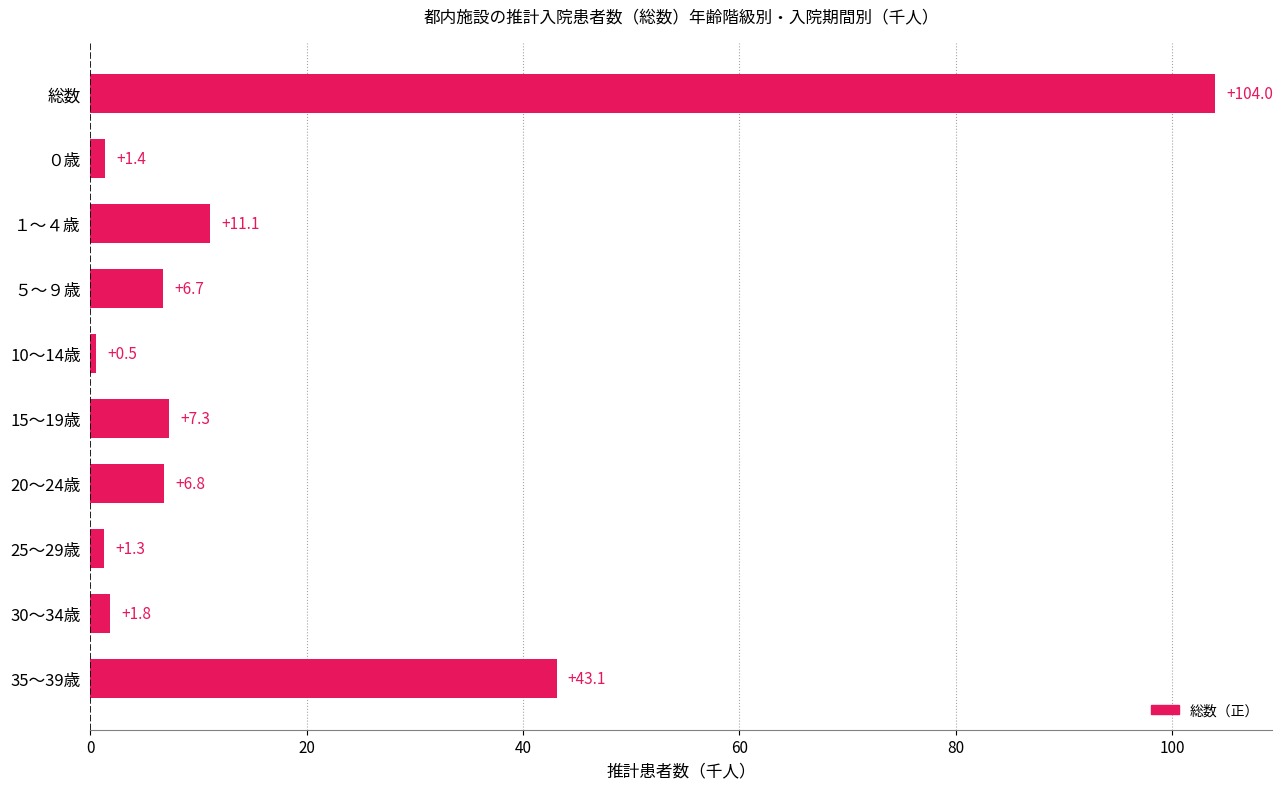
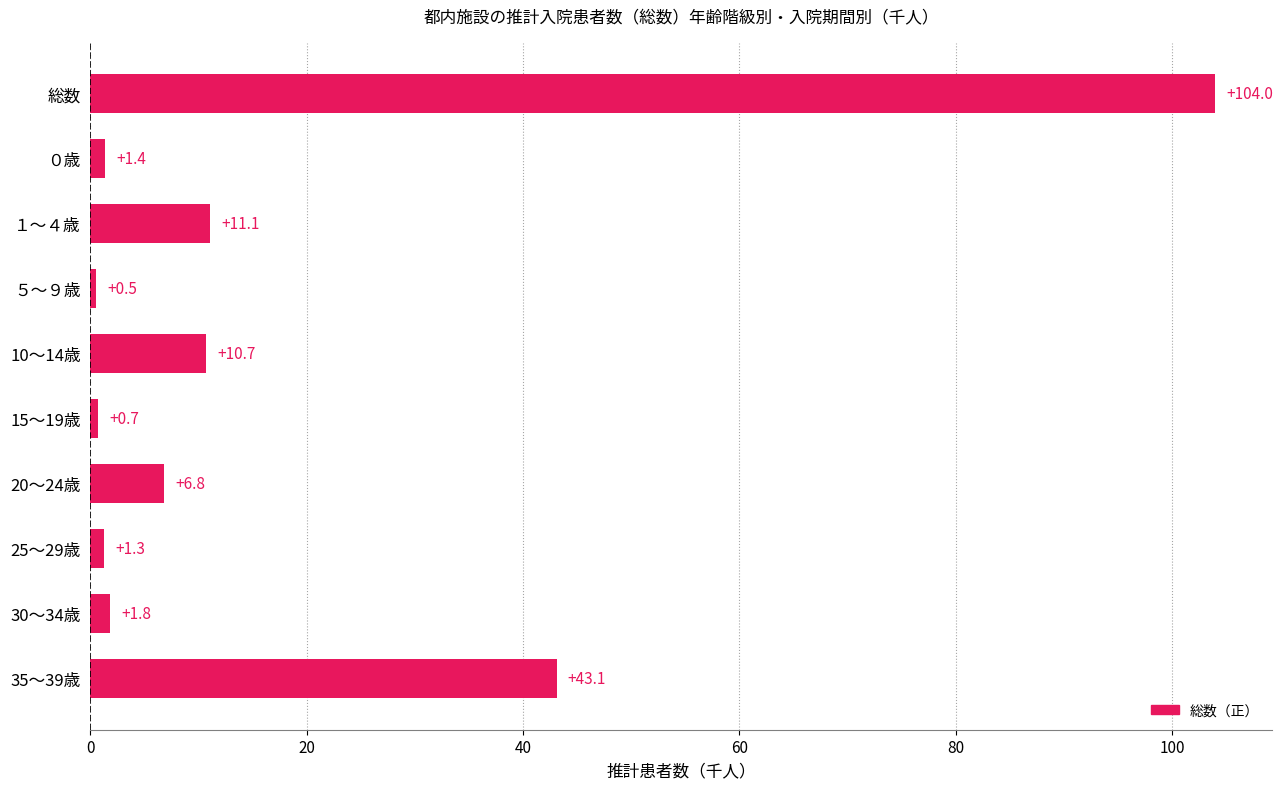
５～９歳: +6.7 -> +0.5
10～14歳: +0.5 -> +10.7
15～19歳: +7.3 -> +0.7
